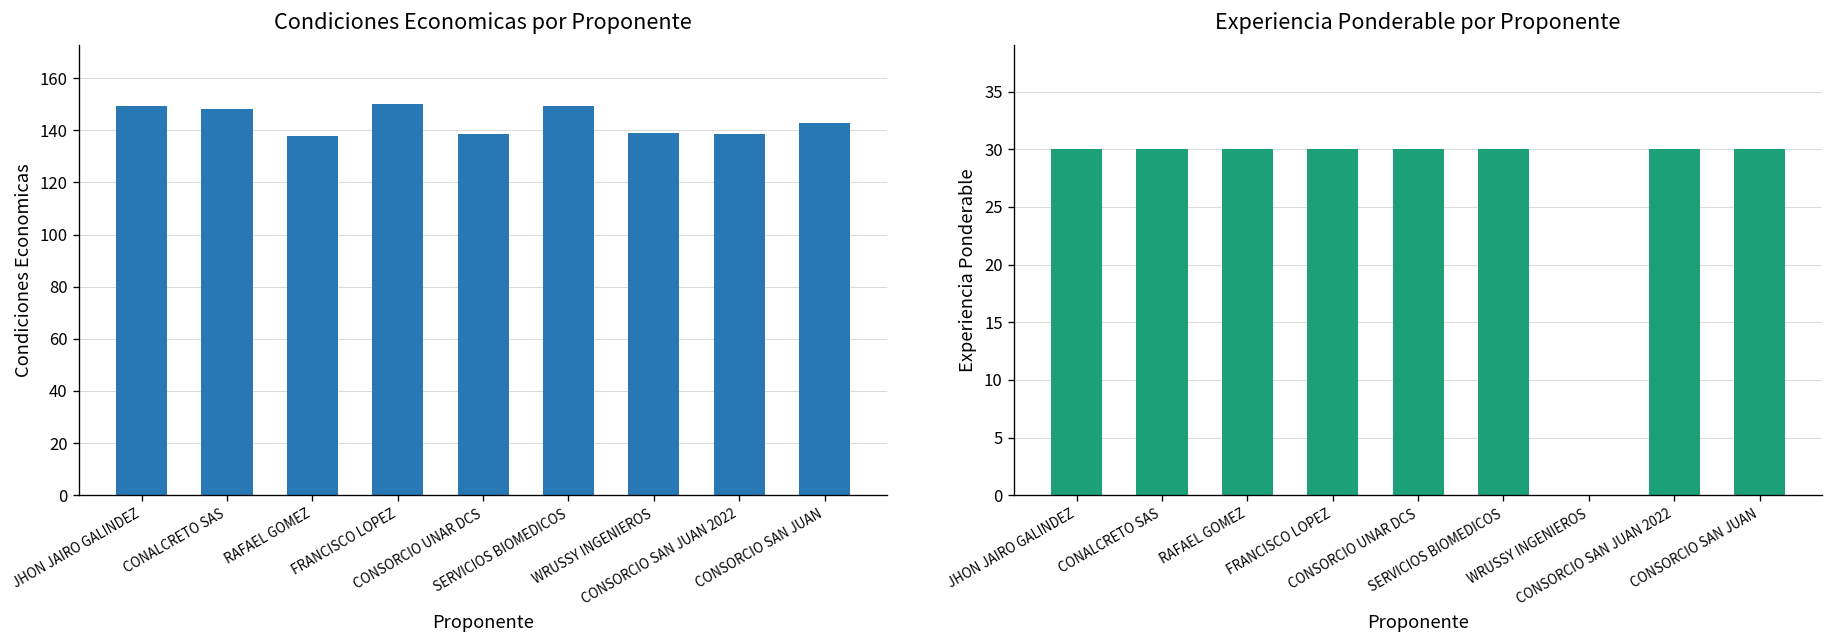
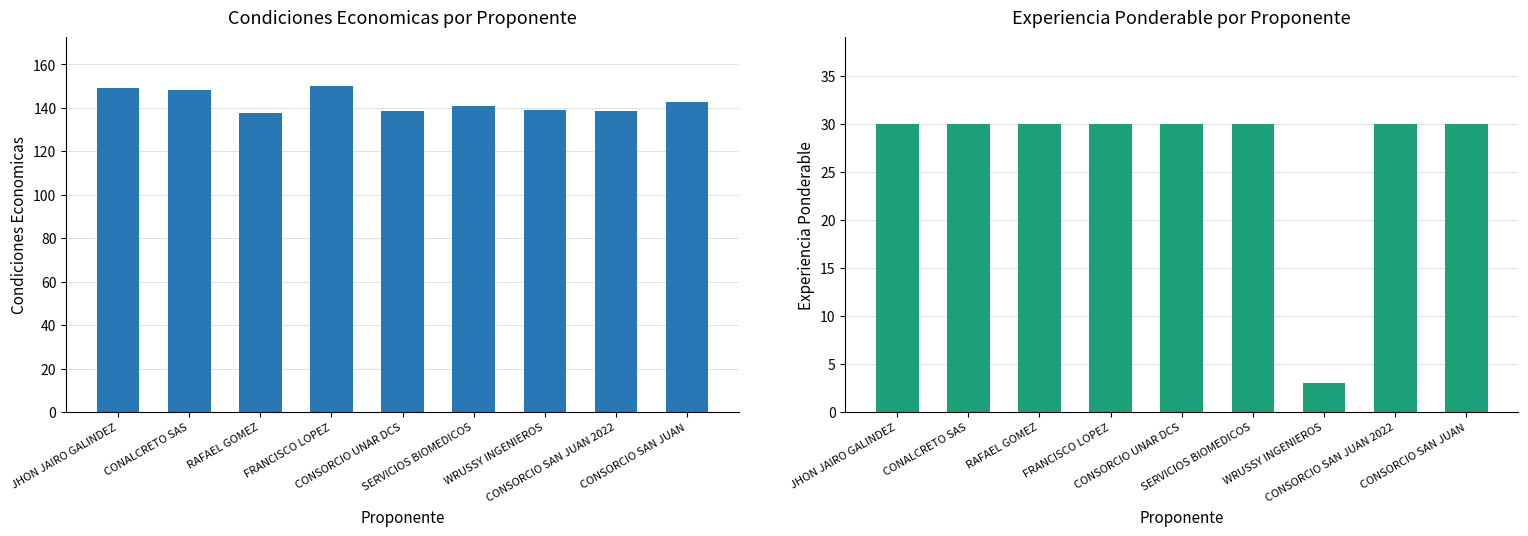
Condiciones Economicas por Proponente, SERVICIOS BIOMEDICOS: 149 -> 141
Experiencia Ponderable por Proponente, WRUSSY INGENIEROS: 0 -> 3
